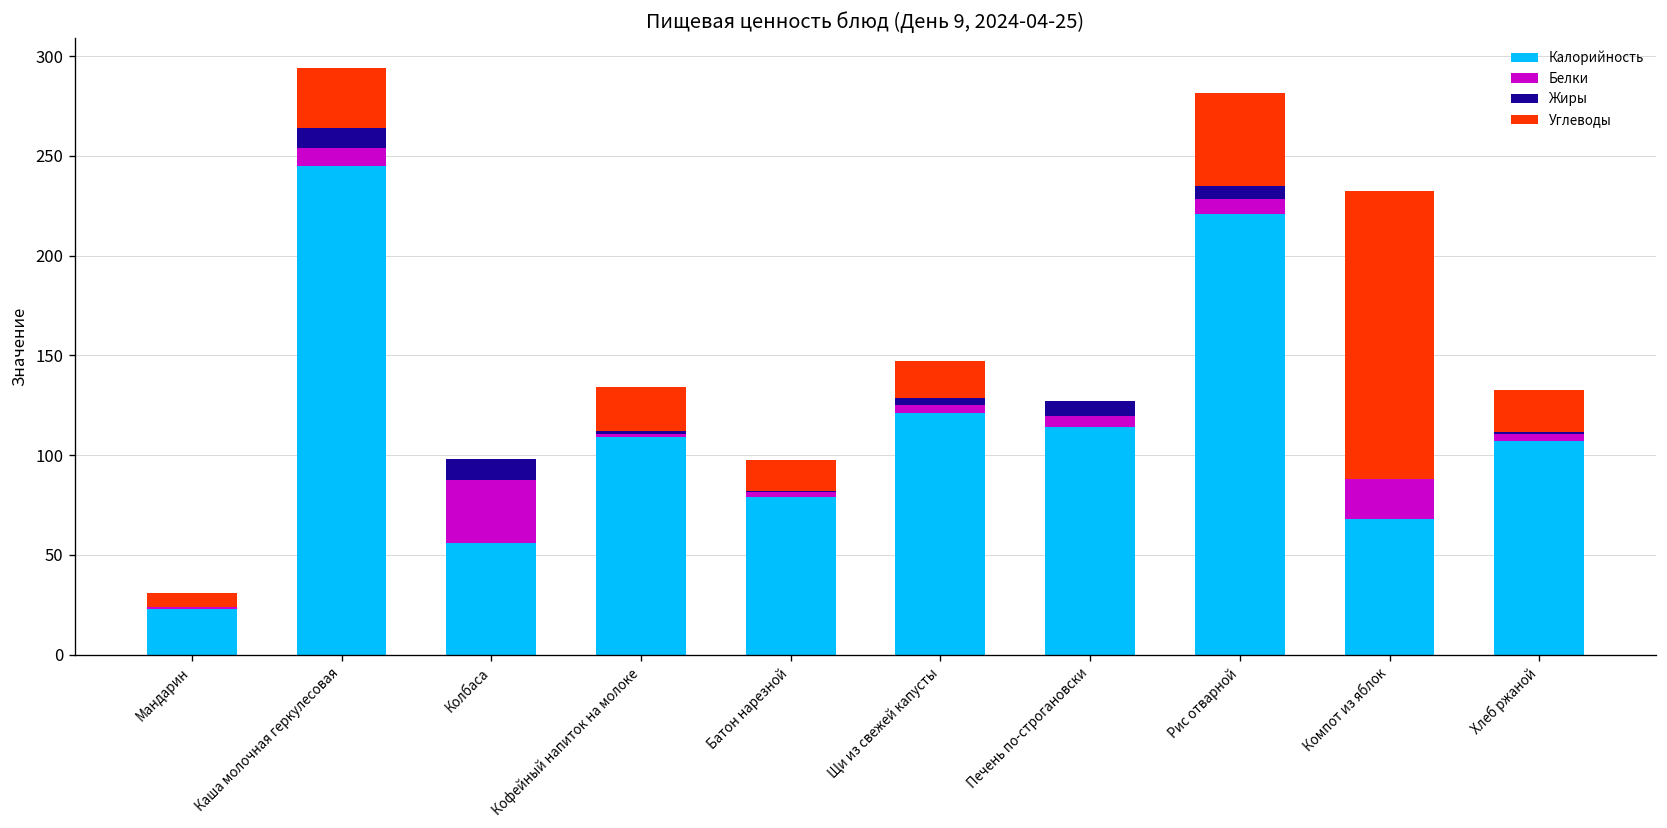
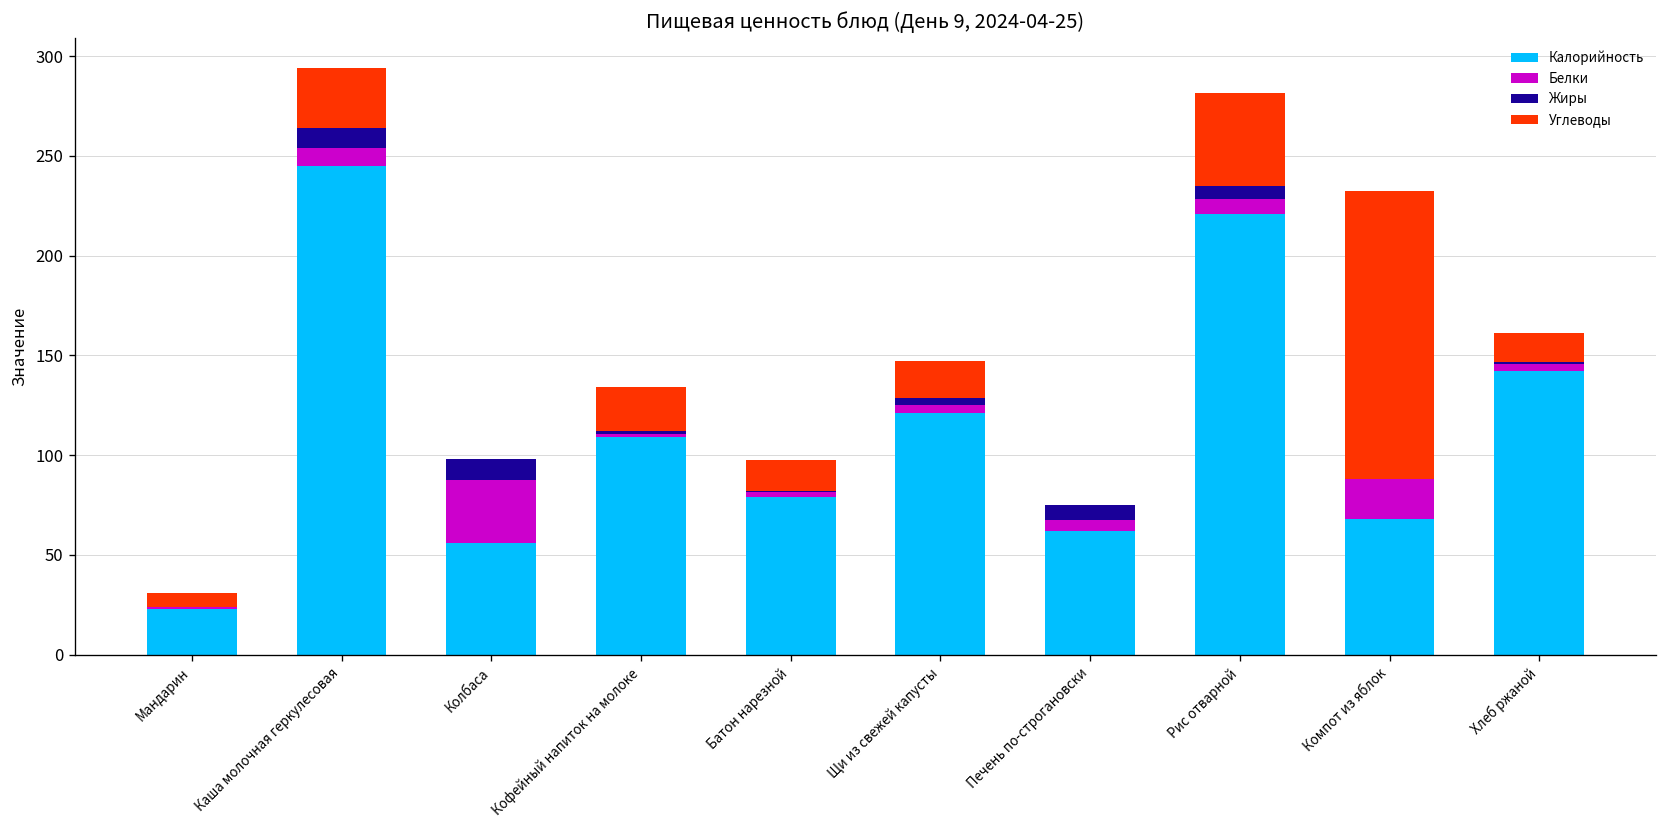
Калорийность, Печень по-строгановски: 114 -> 62
Калорийность, Хлеб ржаной: 107 -> 142
Углеводы, Хлеб ржаной: 21 -> 15
